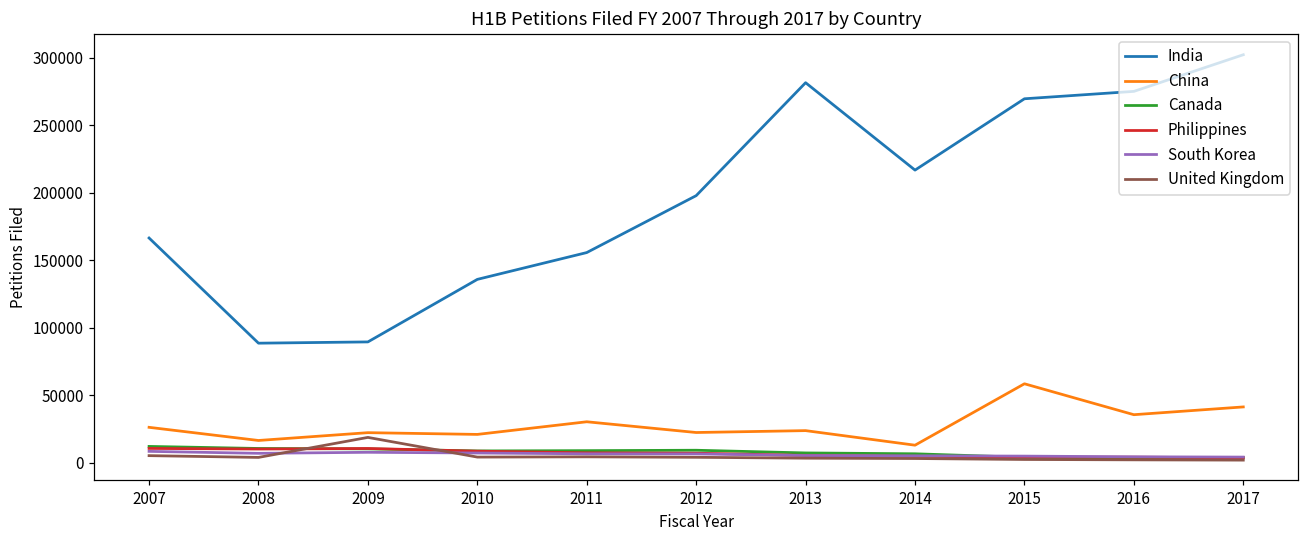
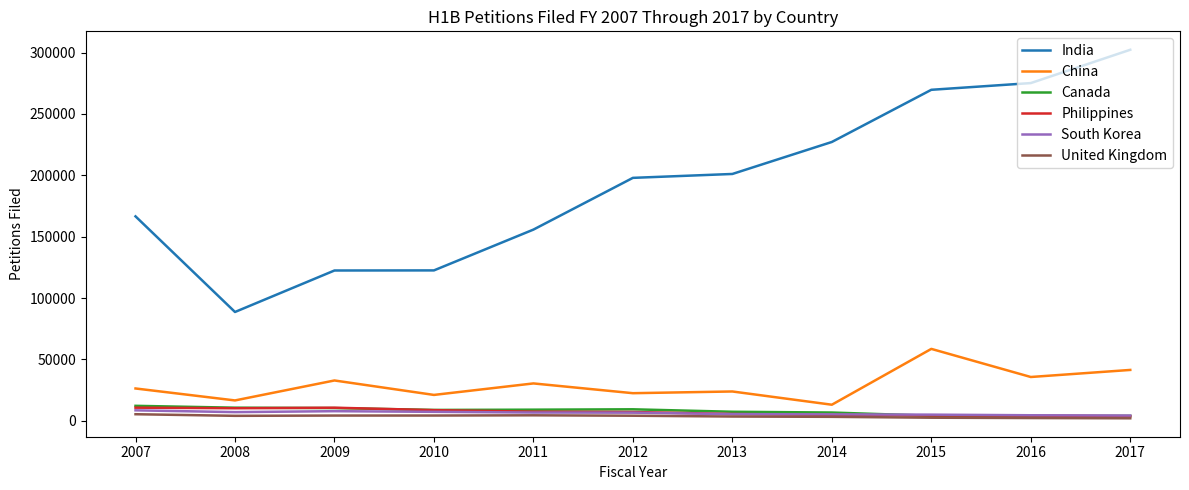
India, 2009: 90000 -> 122000
China, 2009: 22000 -> 33000
United Kingdom, 2009: 19000 -> 4000
India, 2010: 136000 -> 123000
India, 2013: 282000 -> 201000
India, 2014: 217000 -> 227000
